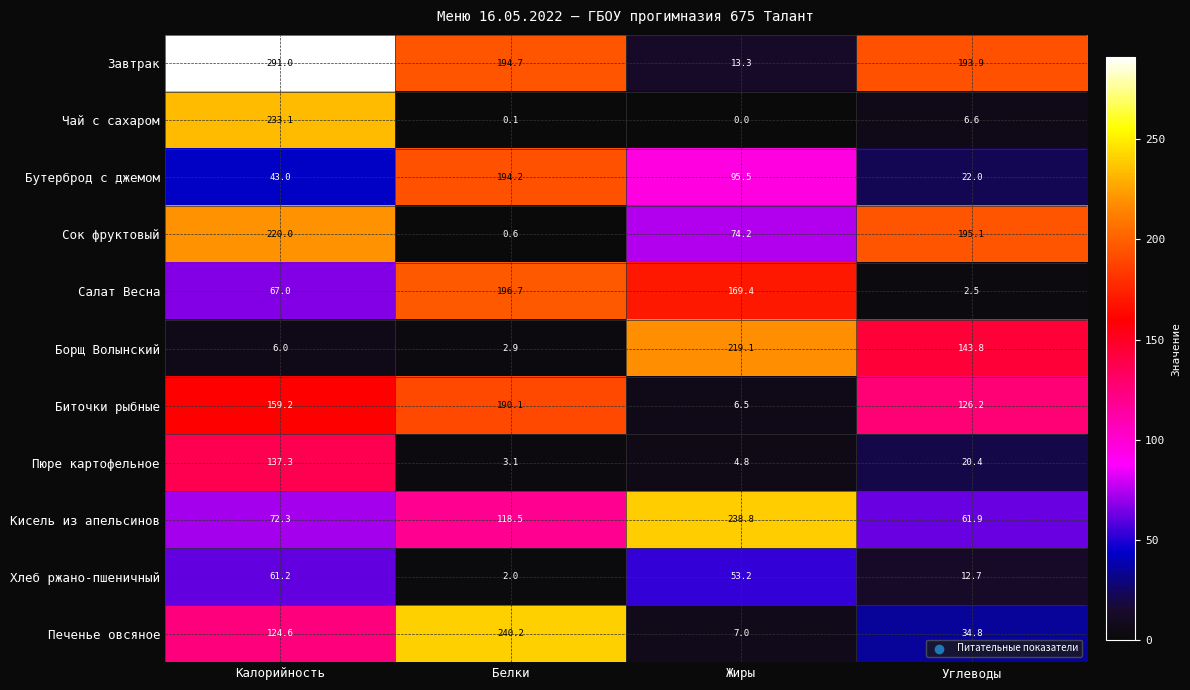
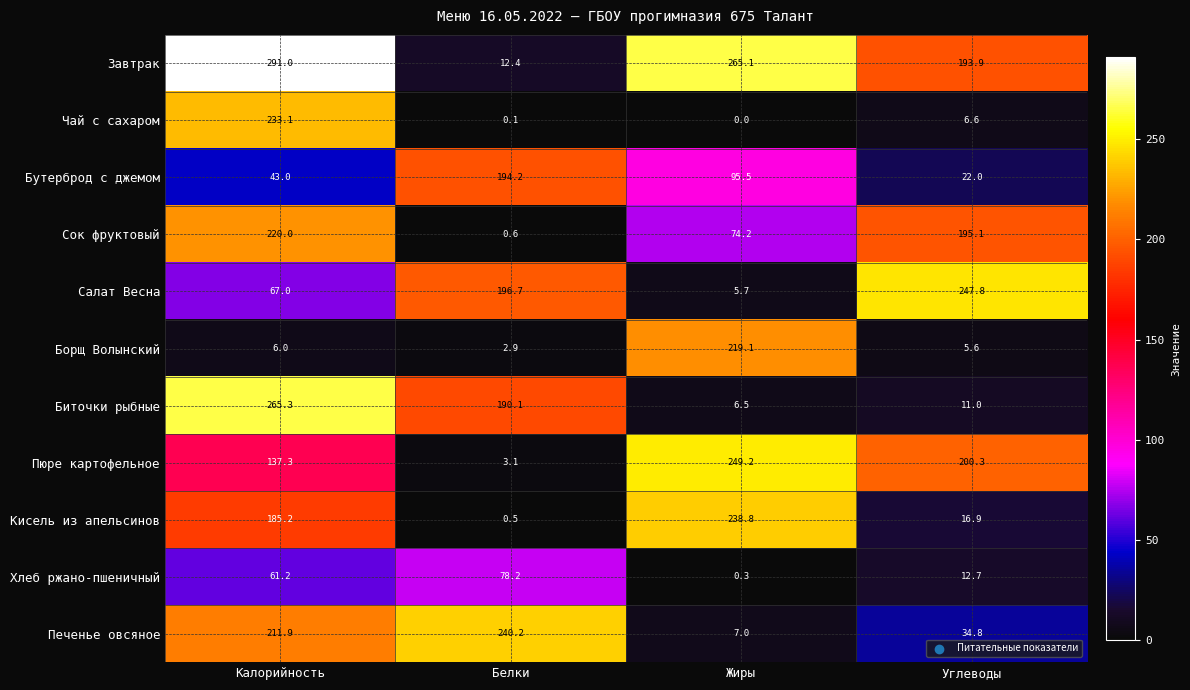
Завтрак, Белки: 194.7 -> 12.4
Завтрак, Жиры: 13.3 -> 265.1
Салат Весна, Жиры: 169.4 -> 5.7
Салат Весна, Углеводы: 2.5 -> 247.8
Борщ Волынский, Углеводы: 143.8 -> 5.6
Биточки рыбные, Калорийность: 159.2 -> 265.3
Биточки рыбные, Углеводы: 126.2 -> 11.0
Пюре картофельное, Жиры: 4.8 -> 249.2
Пюре картофельное, Углеводы: 20.4 -> 200.3
Кисель из апельсинов, Калорийность: 72.3 -> 185.2
Кисель из апельсинов, Белки: 118.5 -> 0.5
Кисель из апельсинов, Углеводы: 61.9 -> 16.9
Хлеб ржано-пшеничный, Белки: 2.0 -> 78.2
Хлеб ржано-пшеничный, Жиры: 53.2 -> 0.3
Печенье овсяное, Калорийность: 124.6 -> 211.9
